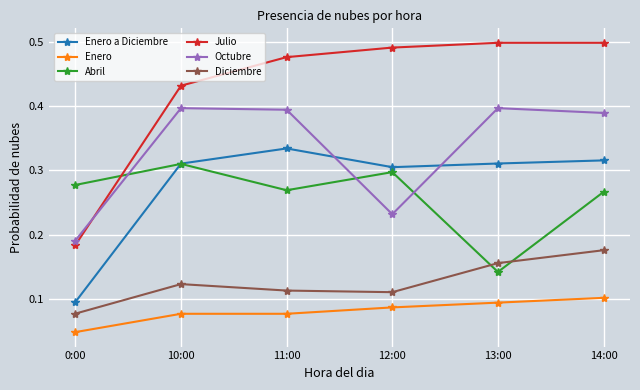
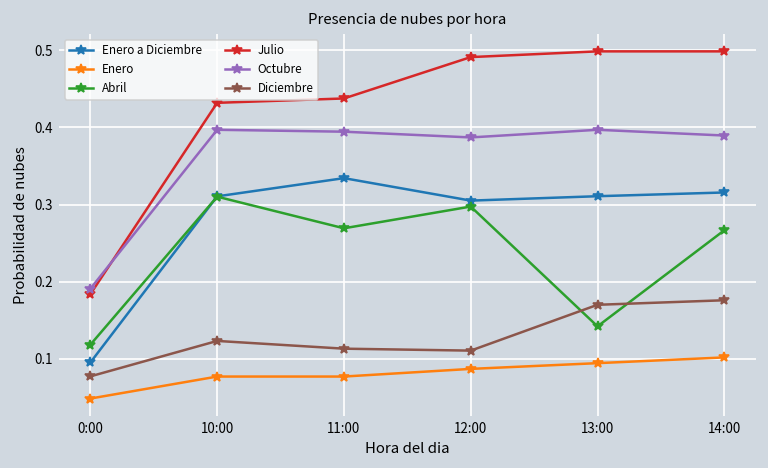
Abril, 0:00: 0.28 -> 0.12
Julio, 11:00: 0.48 -> 0.44
Octubre, 12:00: 0.23 -> 0.39
Diciembre, 13:00: 0.16 -> 0.17
